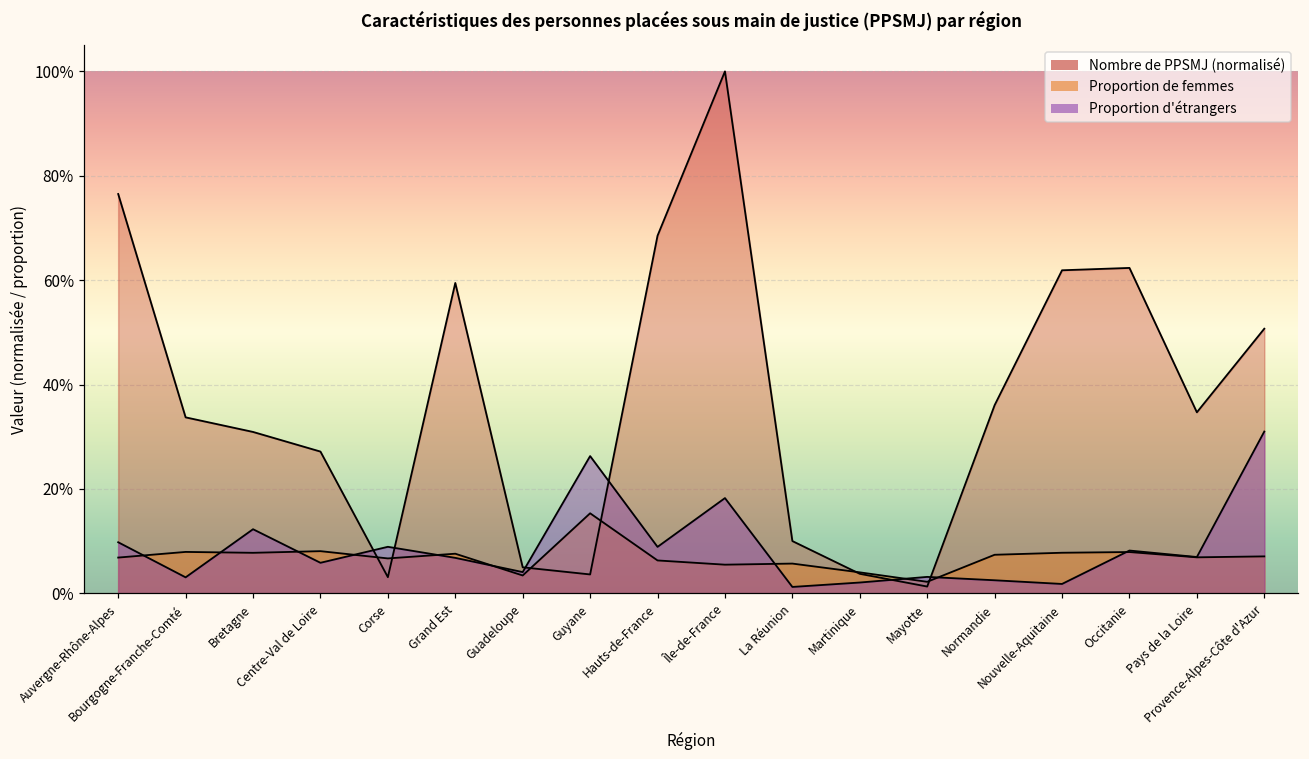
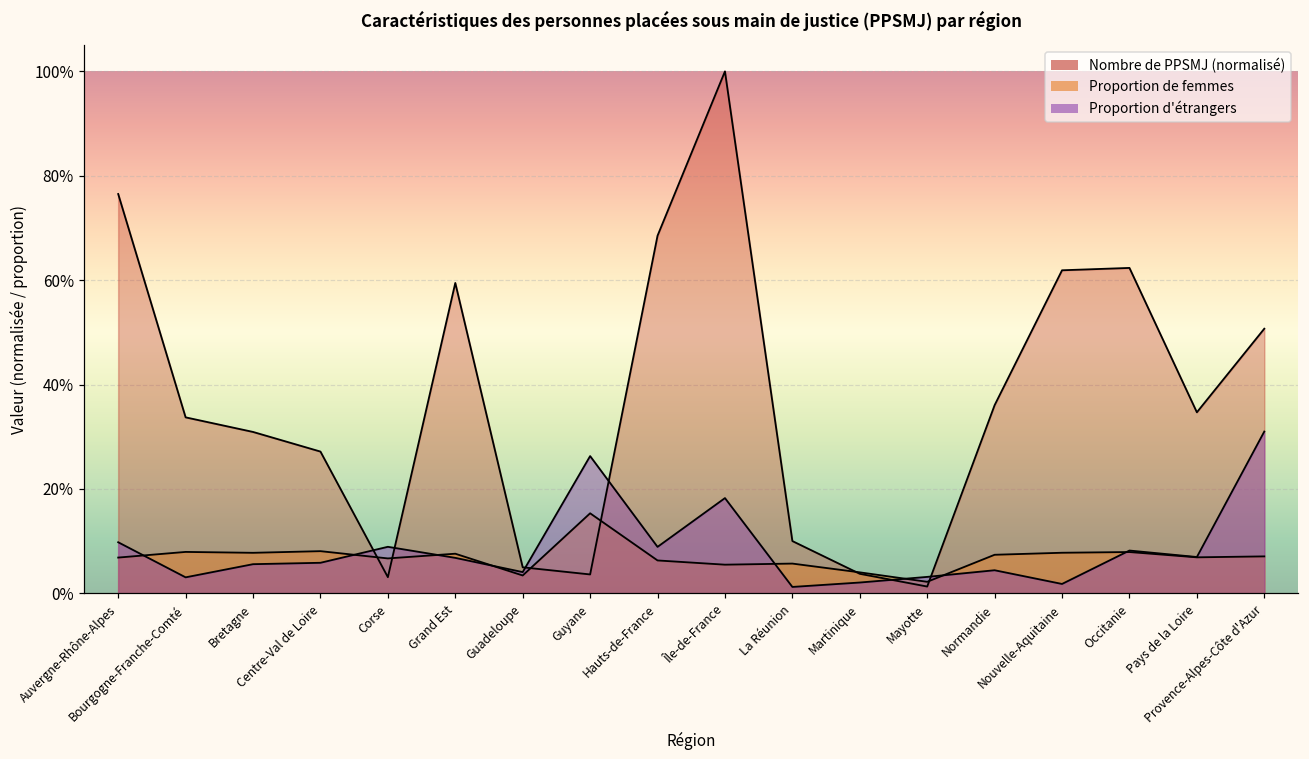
Proportion d'étrangers, Bretagne: 12% -> 6%
Proportion d'étrangers, Normandie: 2% -> 4%
